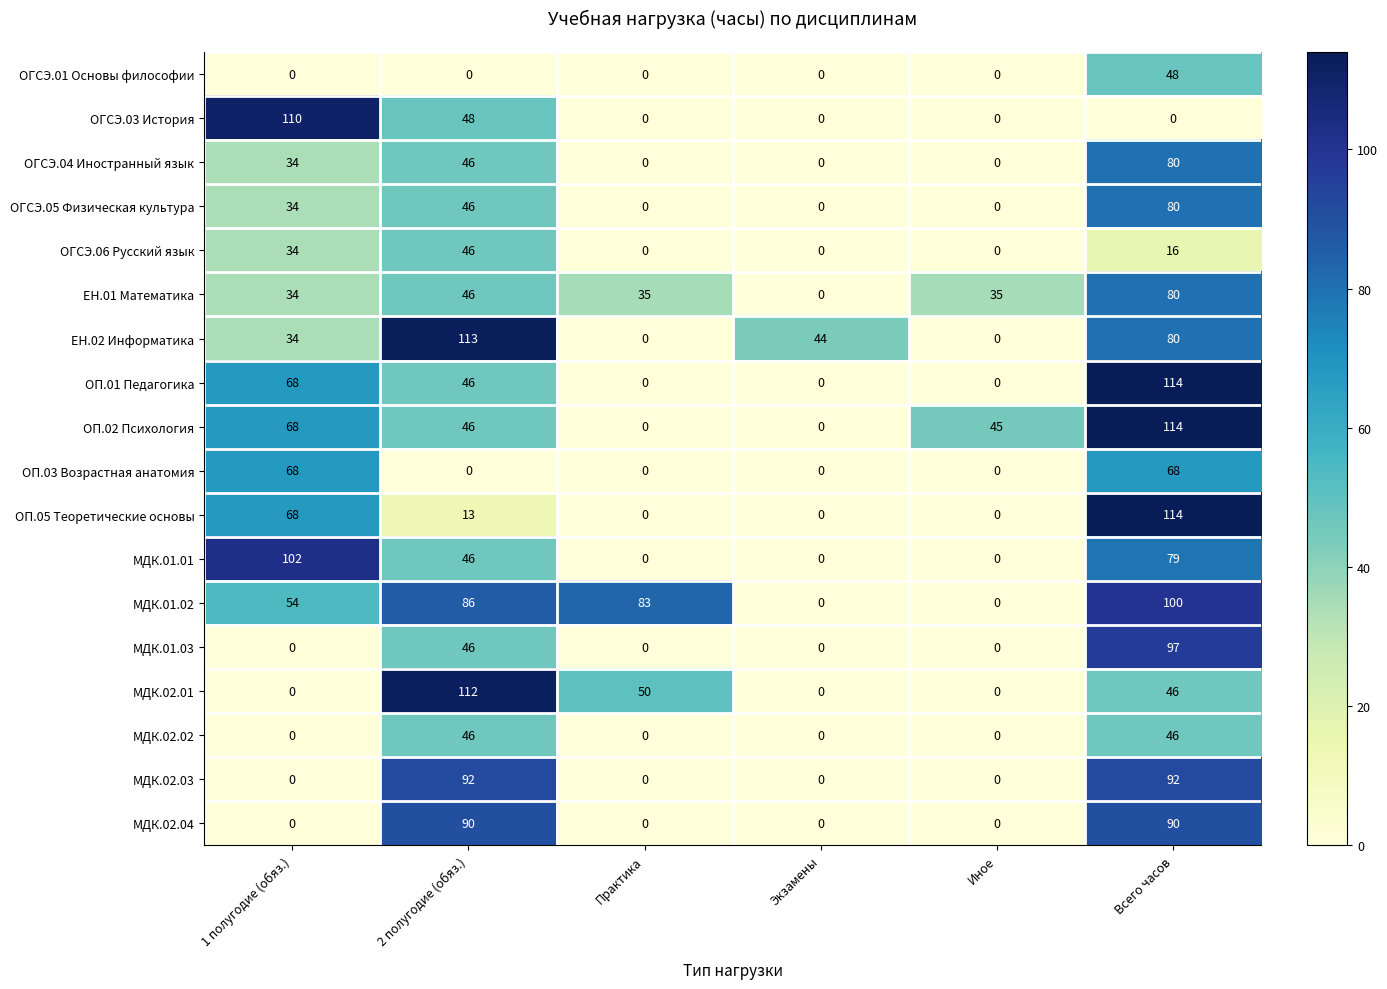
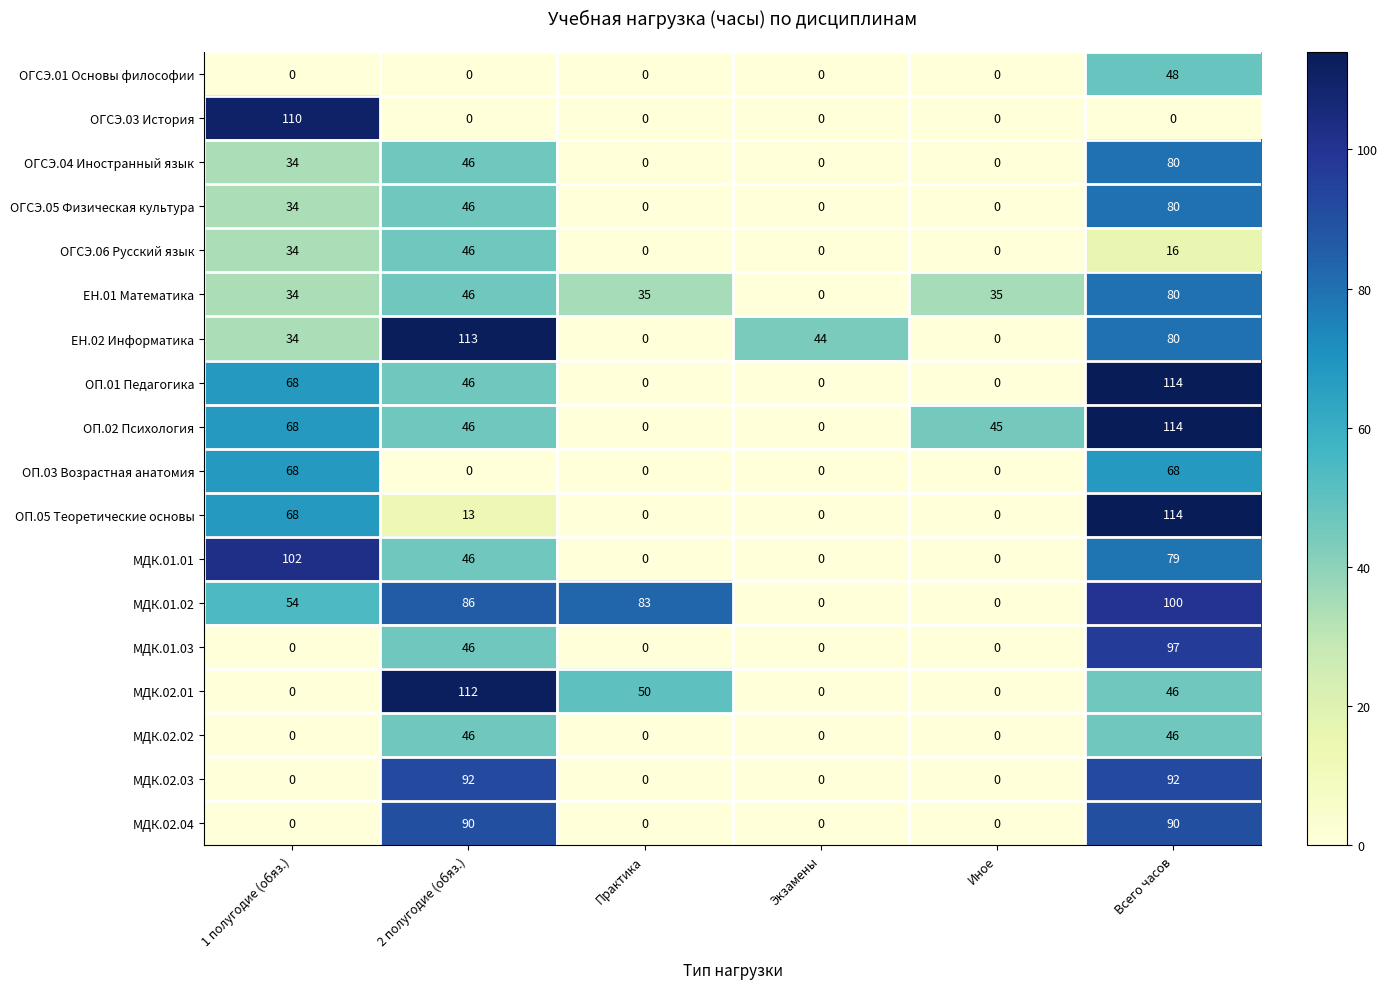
ОГСЭ.03 История, 2 полугодие (обяз.): 48 -> 0
